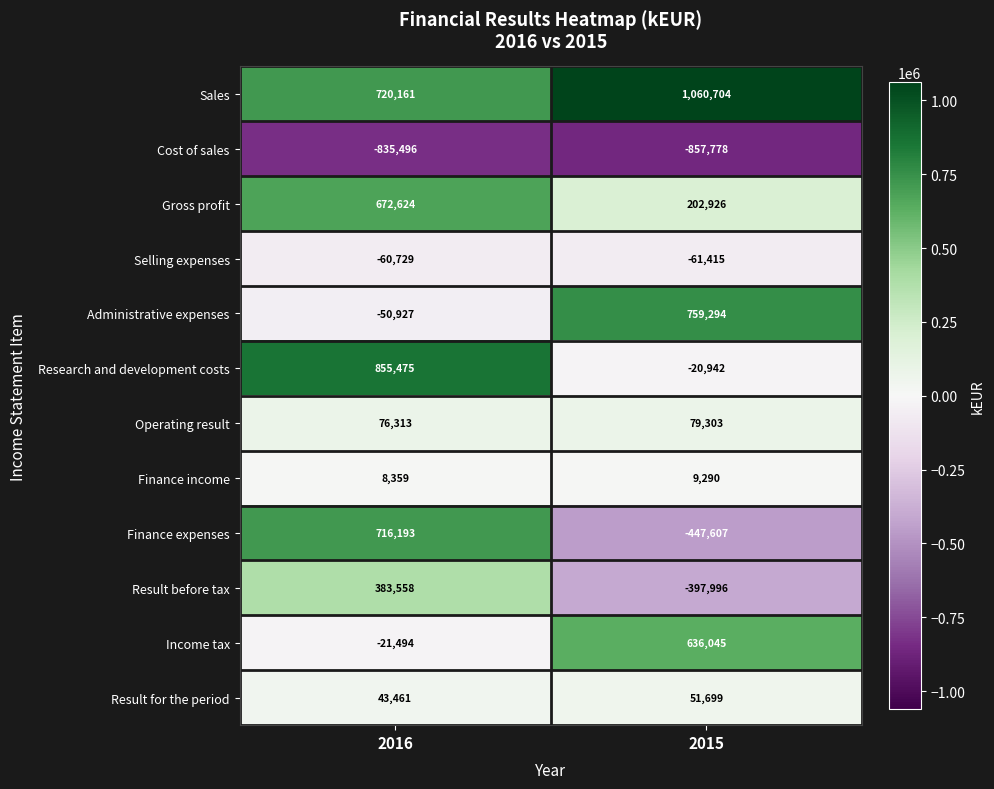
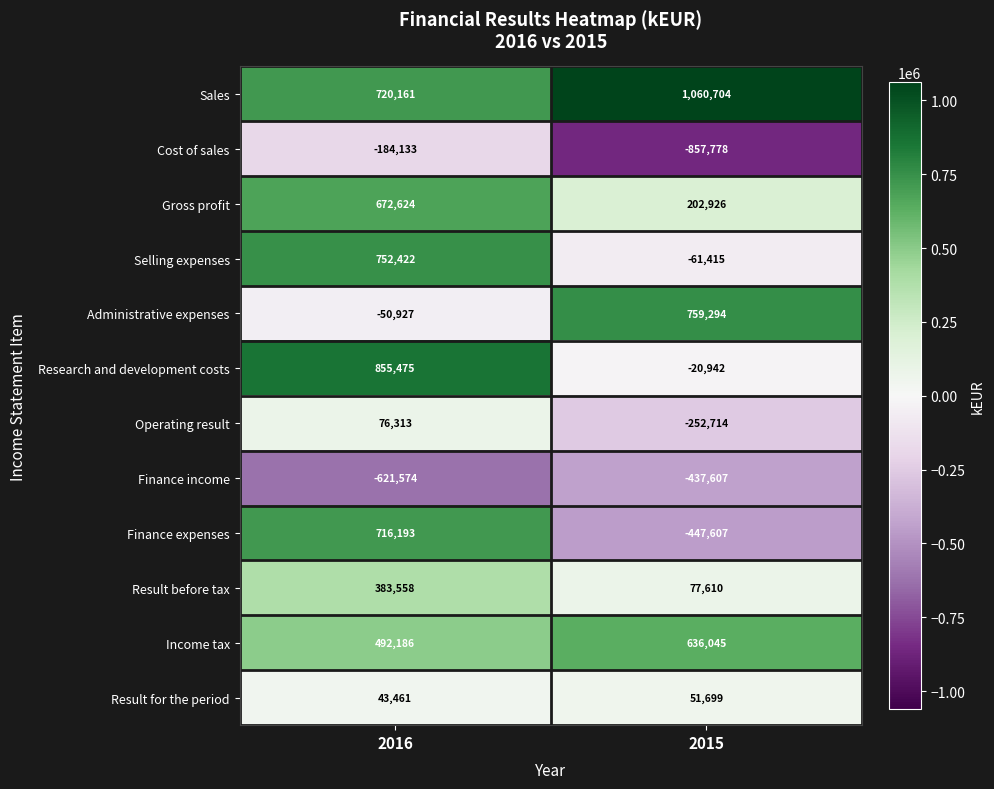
Cost of sales, 2016: -835,496 -> -184,133
Selling expenses, 2016: -60,729 -> 752,422
Operating result, 2015: 79,303 -> -252,714
Finance income, 2016: 8,359 -> -621,574
Finance income, 2015: 9,290 -> -437,607
Result before tax, 2015: -397,996 -> 77,610
Income tax, 2016: -21,494 -> 492,186
